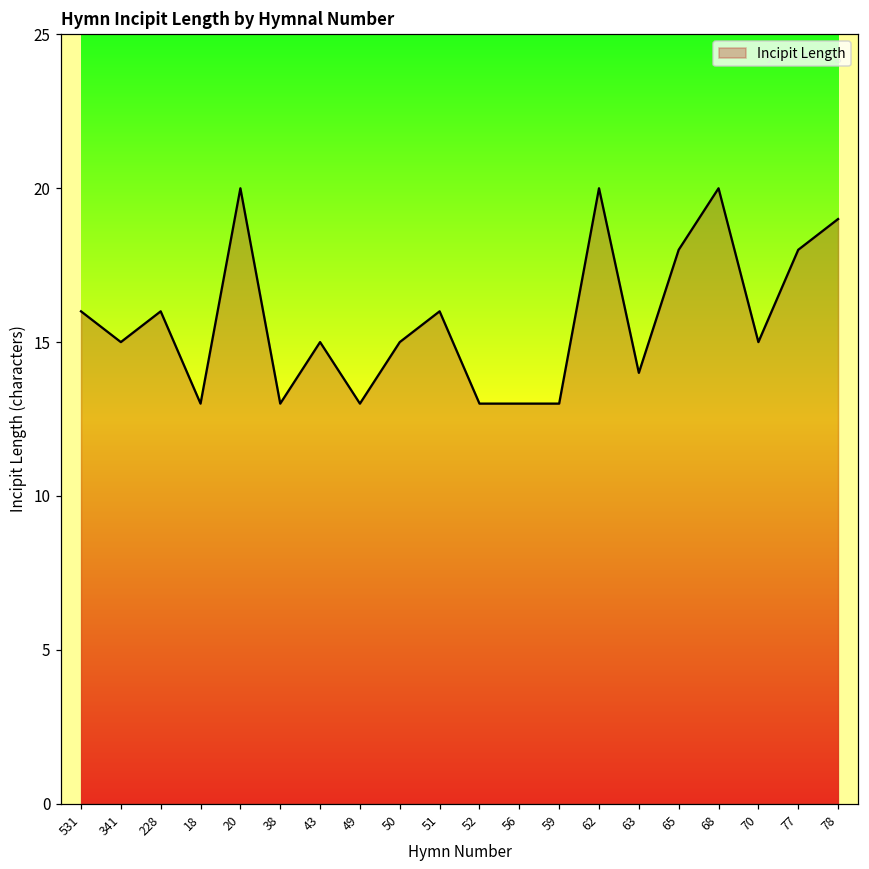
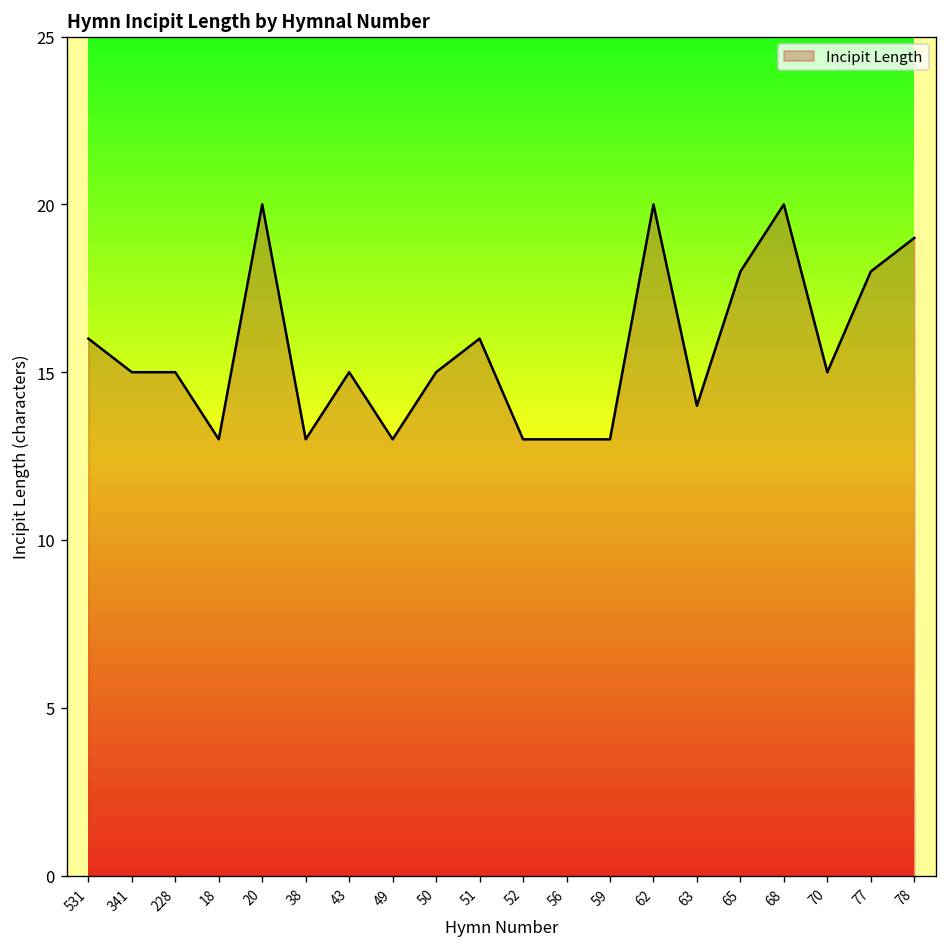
228: 16 -> 15
